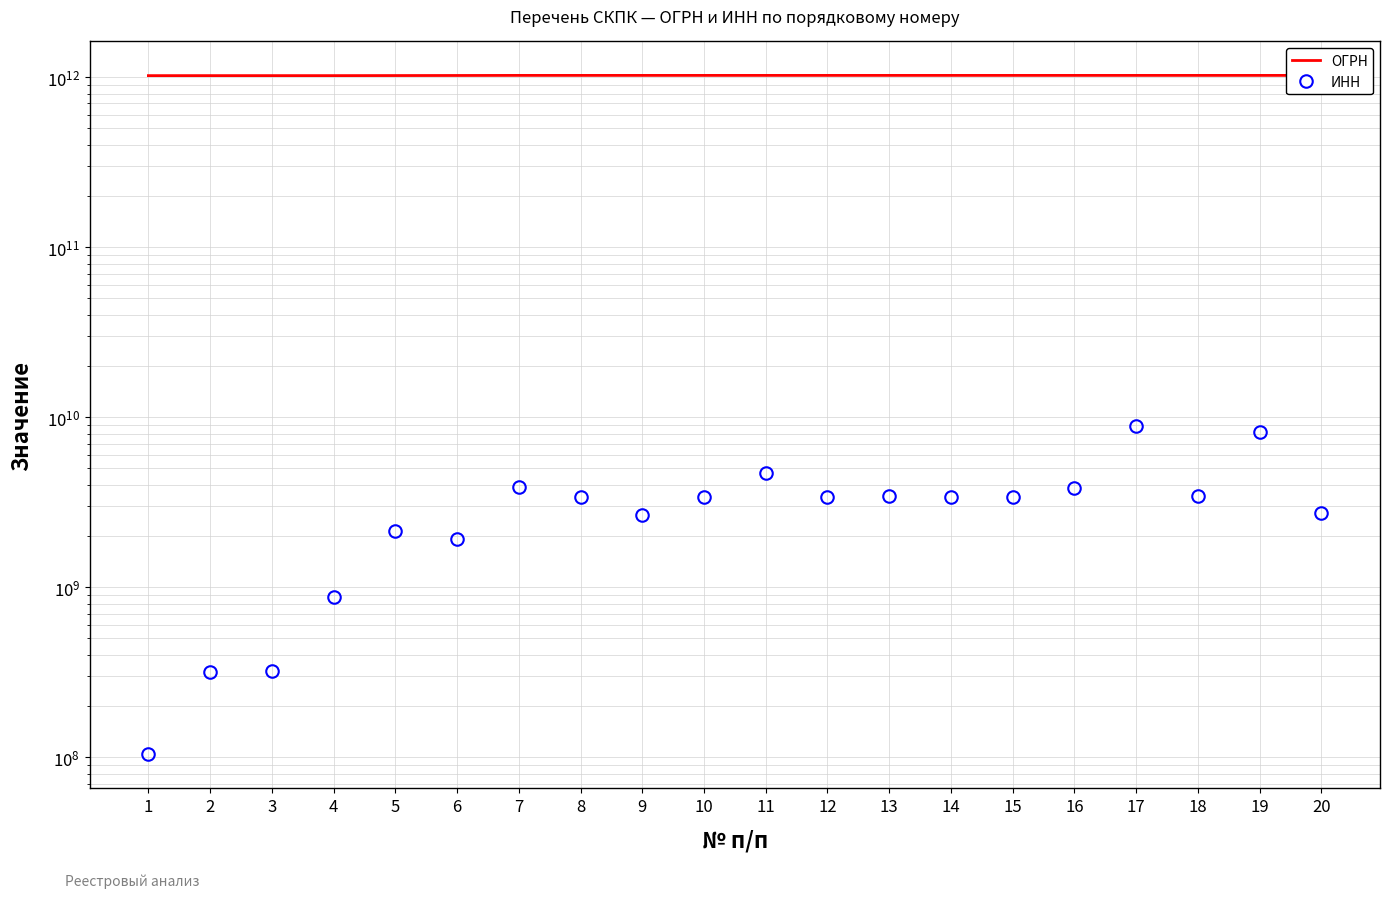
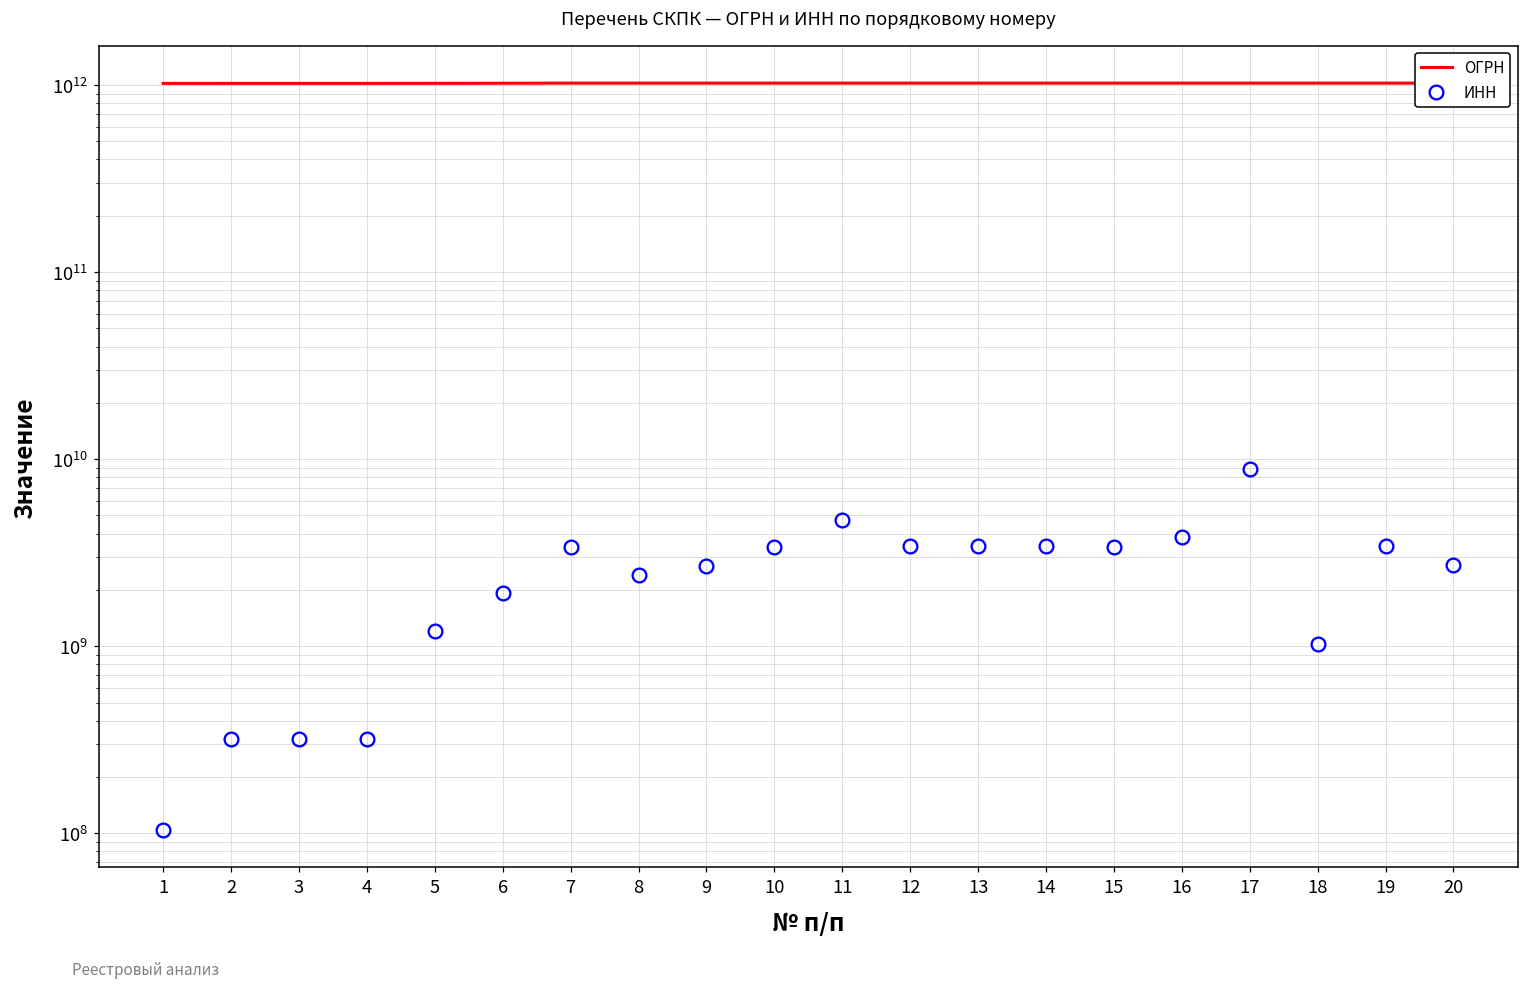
ИНН, 4: 900000000 -> 320000000
ИНН, 5: 2100000000 -> 1200000000
ИНН, 7: 3900000000 -> 3400000000
ИНН, 8: 3400000000 -> 2400000000
ИНН, 18: 3400000000 -> 1000000000
ИНН, 19: 8000000000 -> 3400000000
